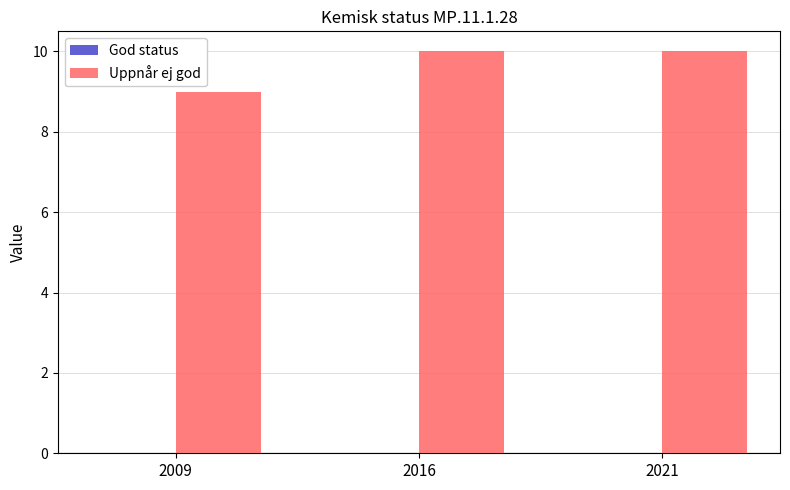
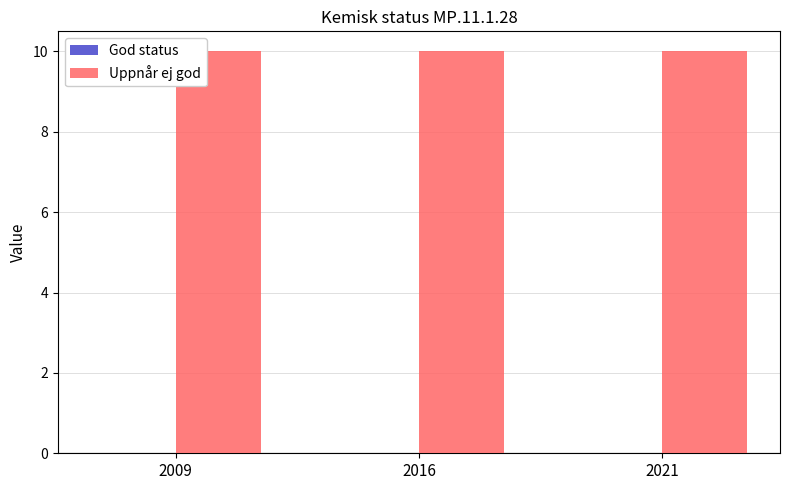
Uppnår ej god, 2009: 9 -> 10
